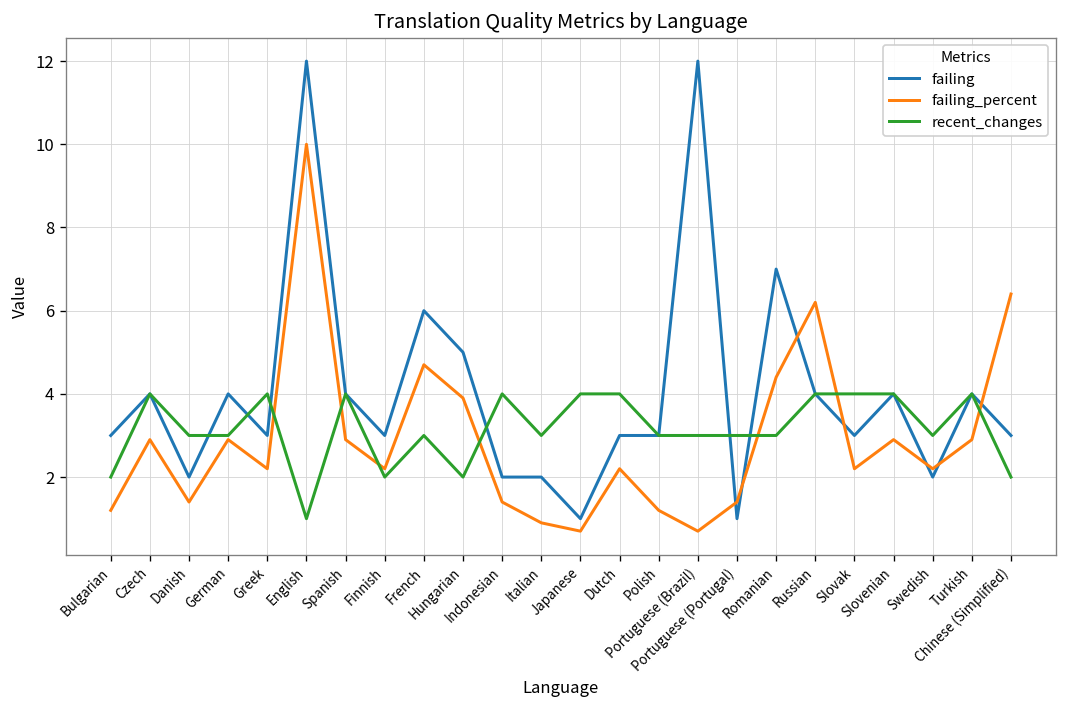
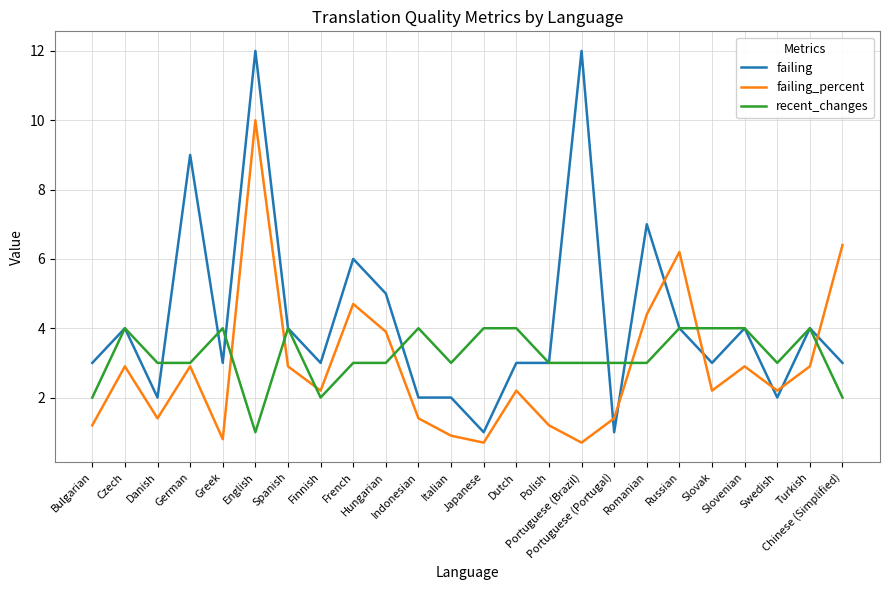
failing, German: 4 -> 9
failing_percent, Greek: 2.2 -> 0.8
recent_changes, Hungarian: 2 -> 3
